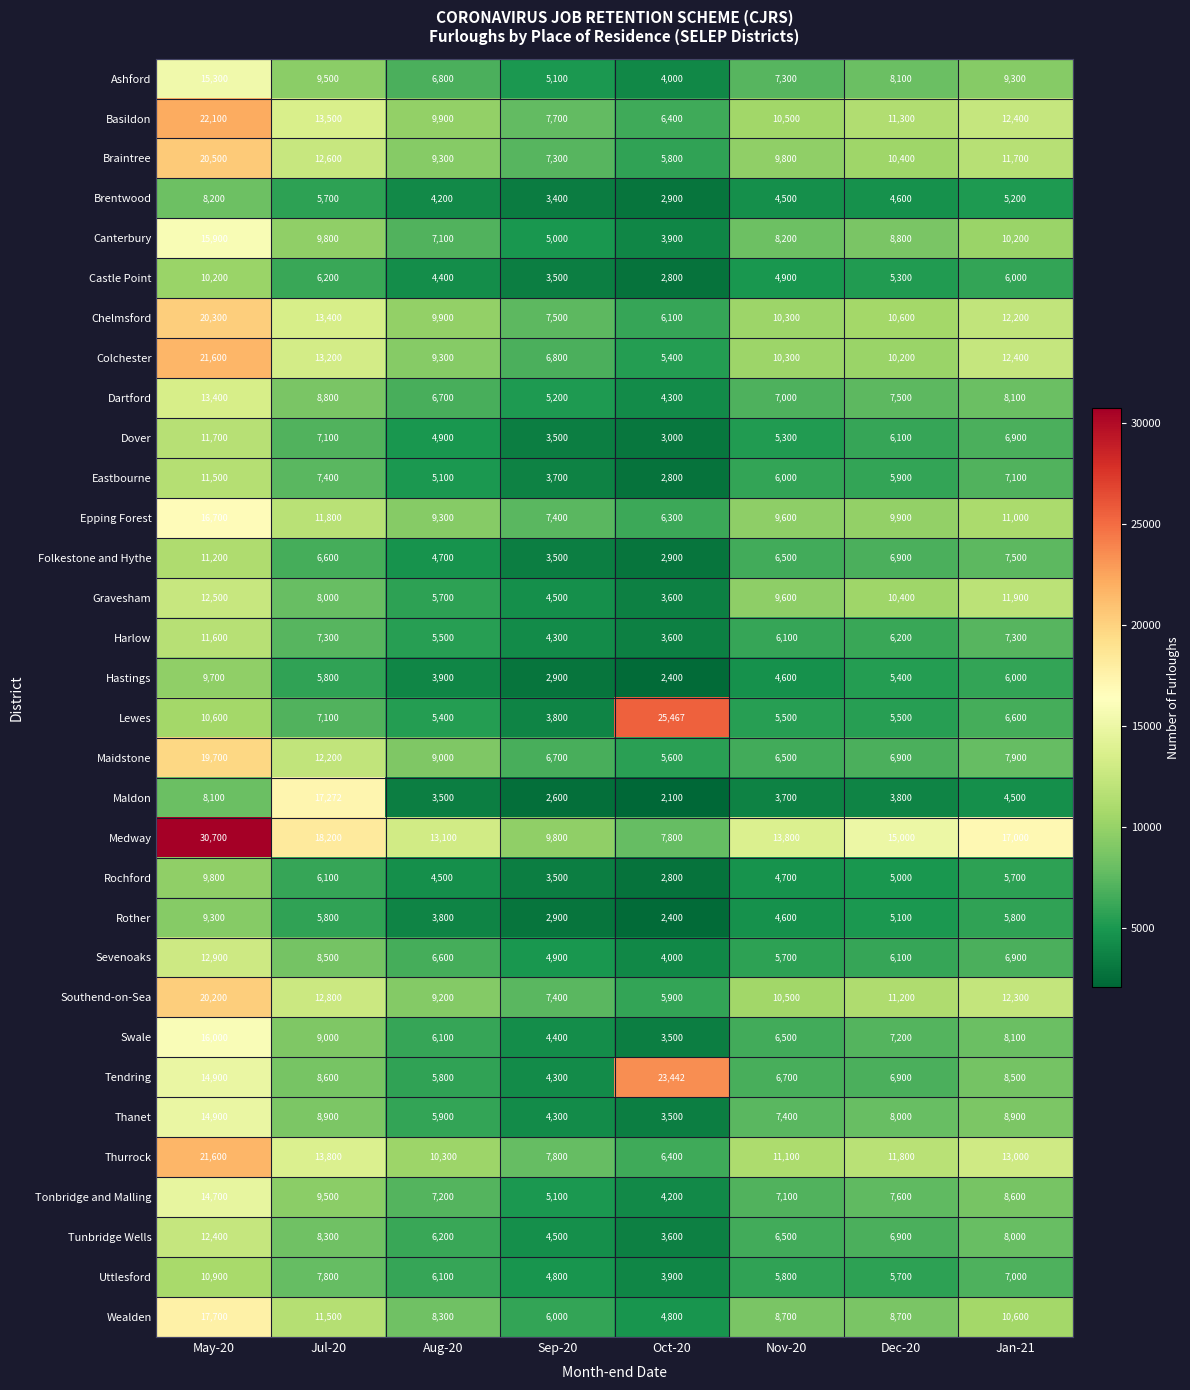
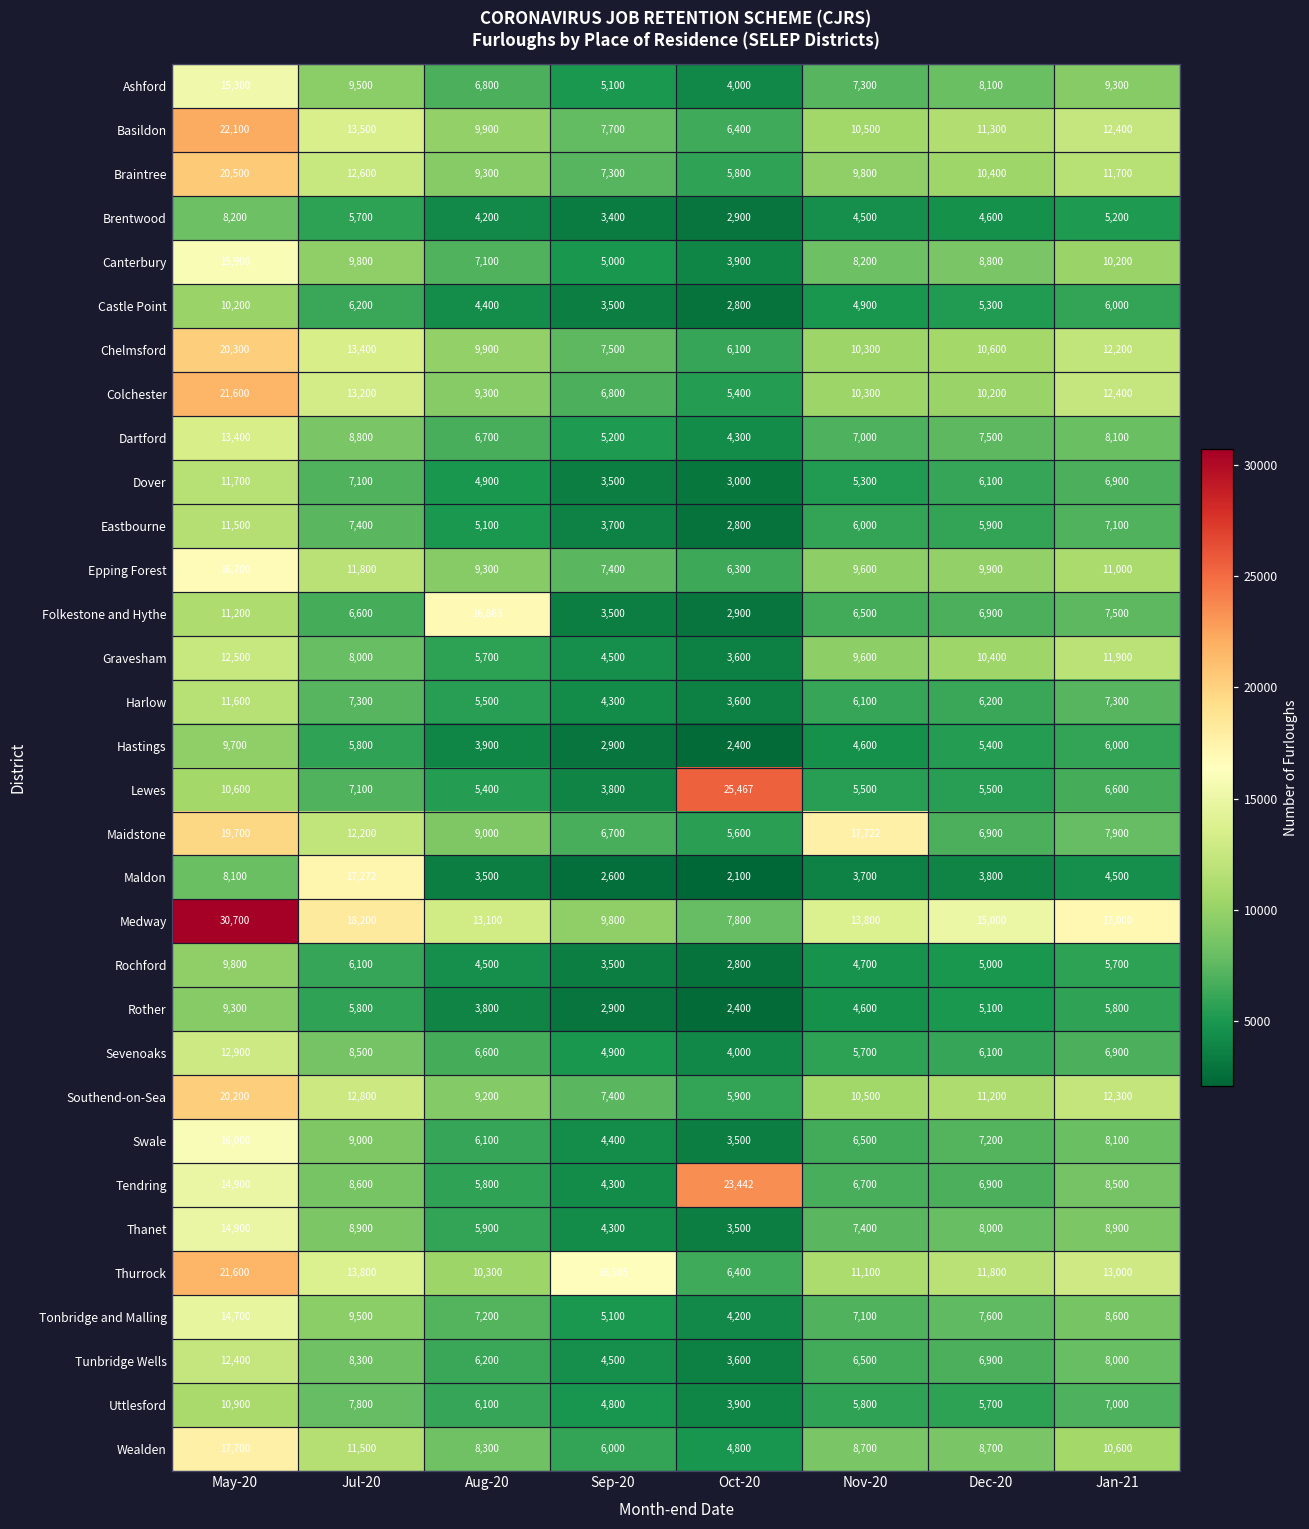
Folkestone and Hythe, Aug-20: 4,700 -> 16,863
Maidstone, Nov-20: 6,500 -> 17,722
Thurrock, Sep-20: 7,800 -> 16,585
